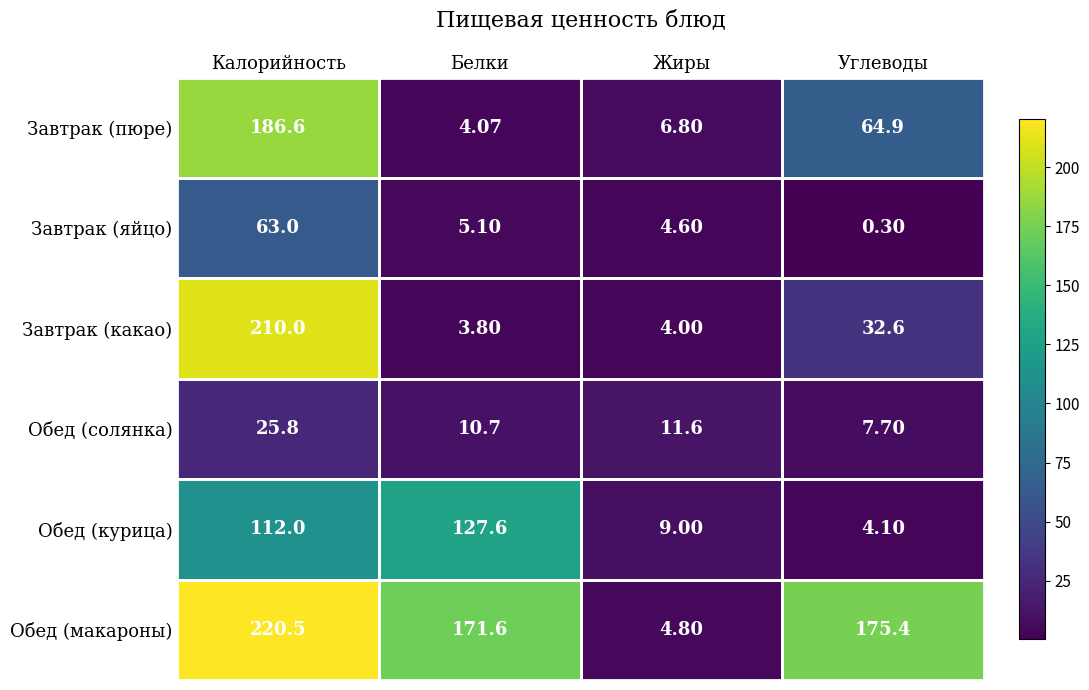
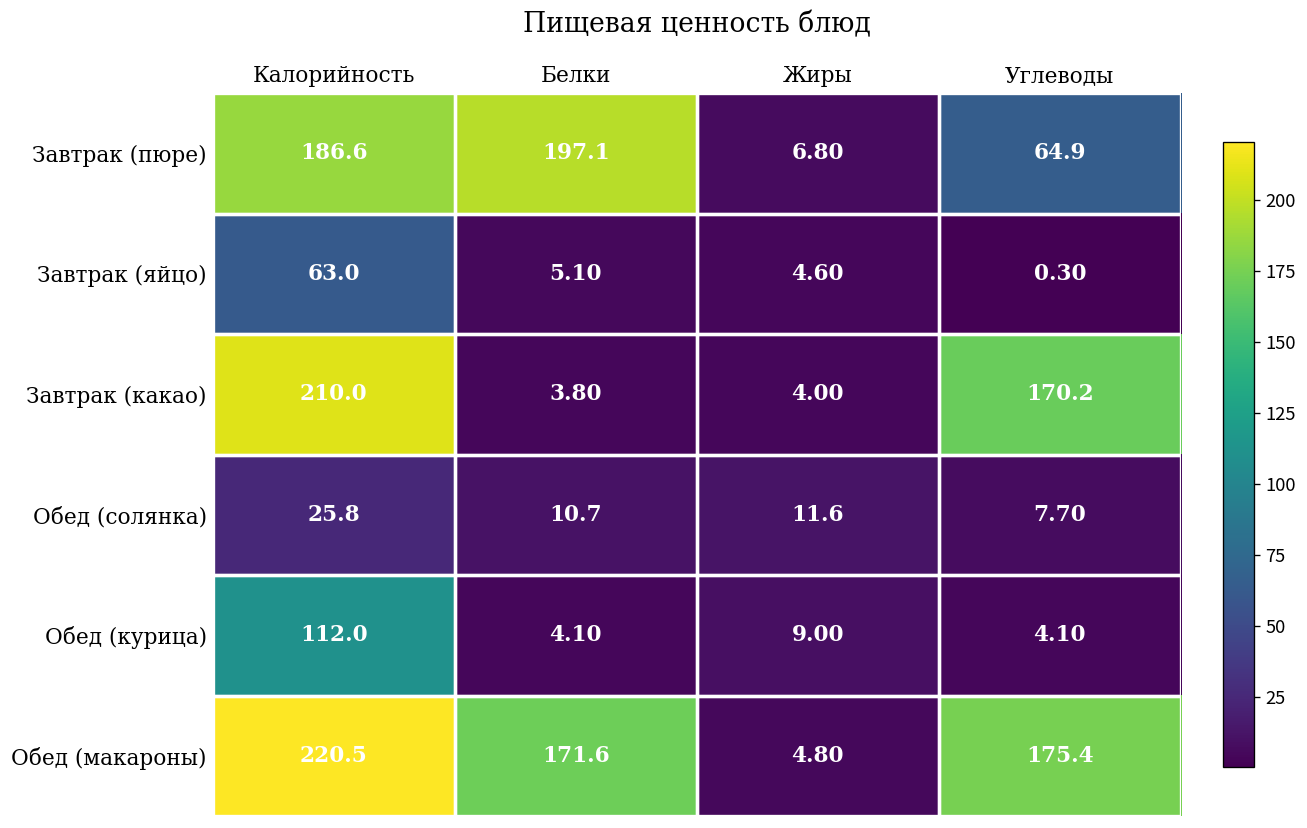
Завтрак (пюре), Белки: 4.07 -> 197.1
Завтрак (какао), Углеводы: 32.6 -> 170.2
Обед (курица), Белки: 127.6 -> 4.10
